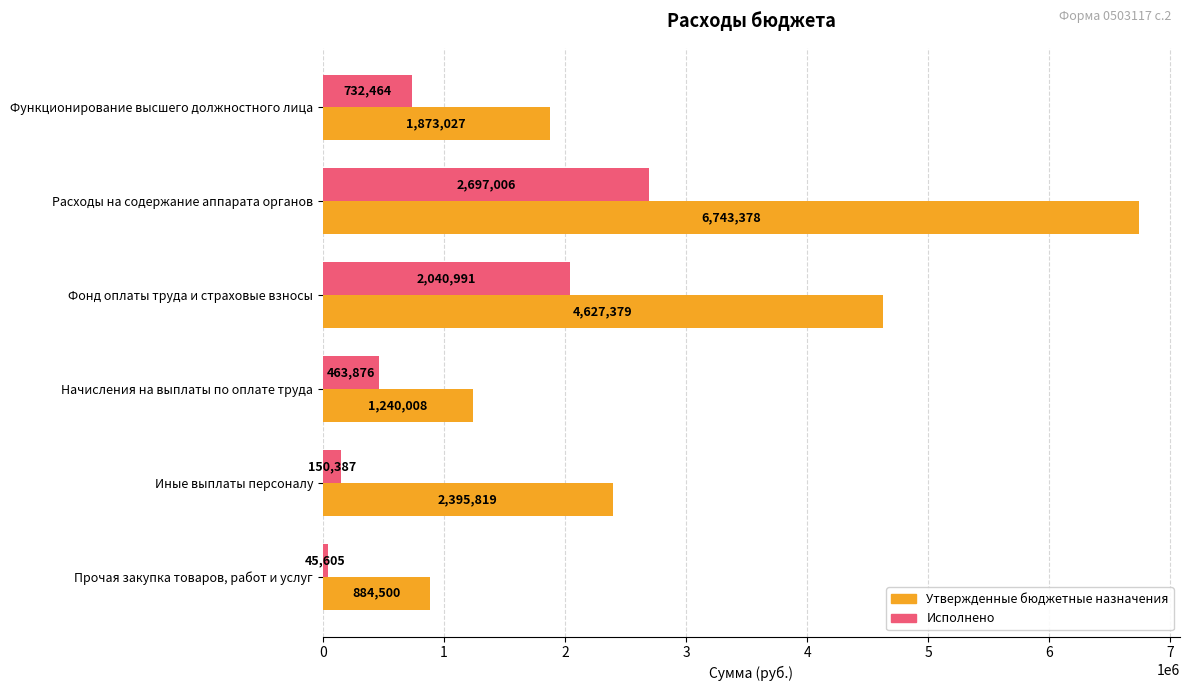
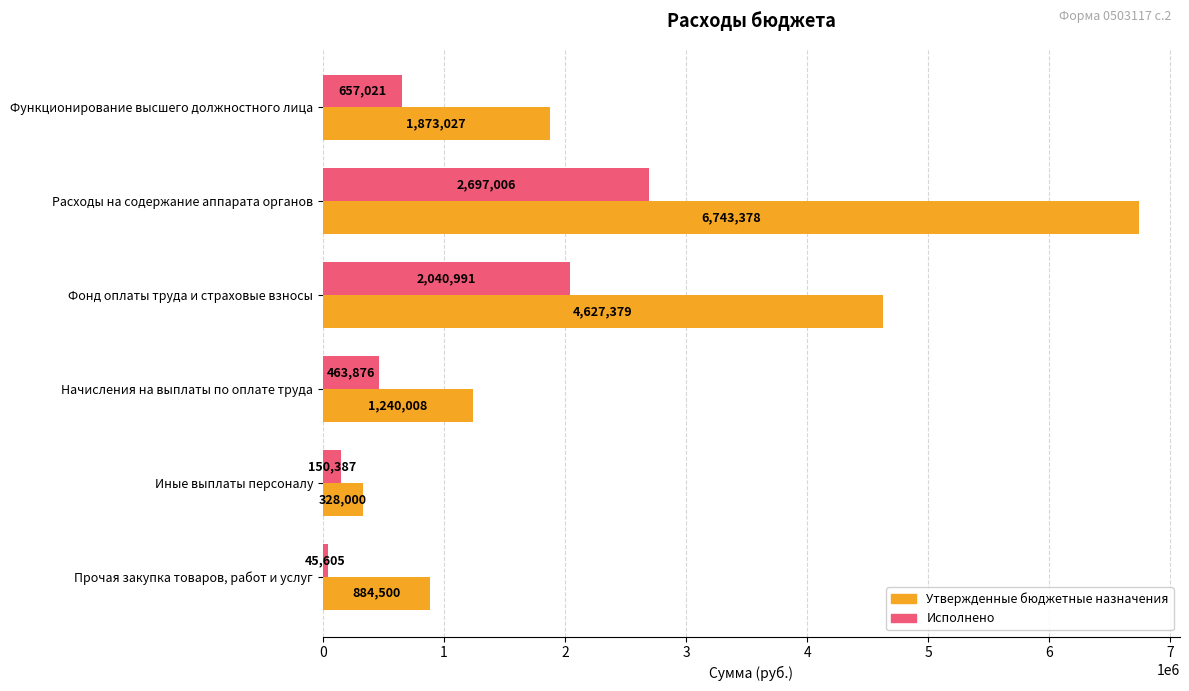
Исполнено, Функционирование высшего должностного лица: 732,464 -> 657,021
Утвержденные бюджетные назначения, Иные выплаты персоналу: 2,395,819 -> 328,000
